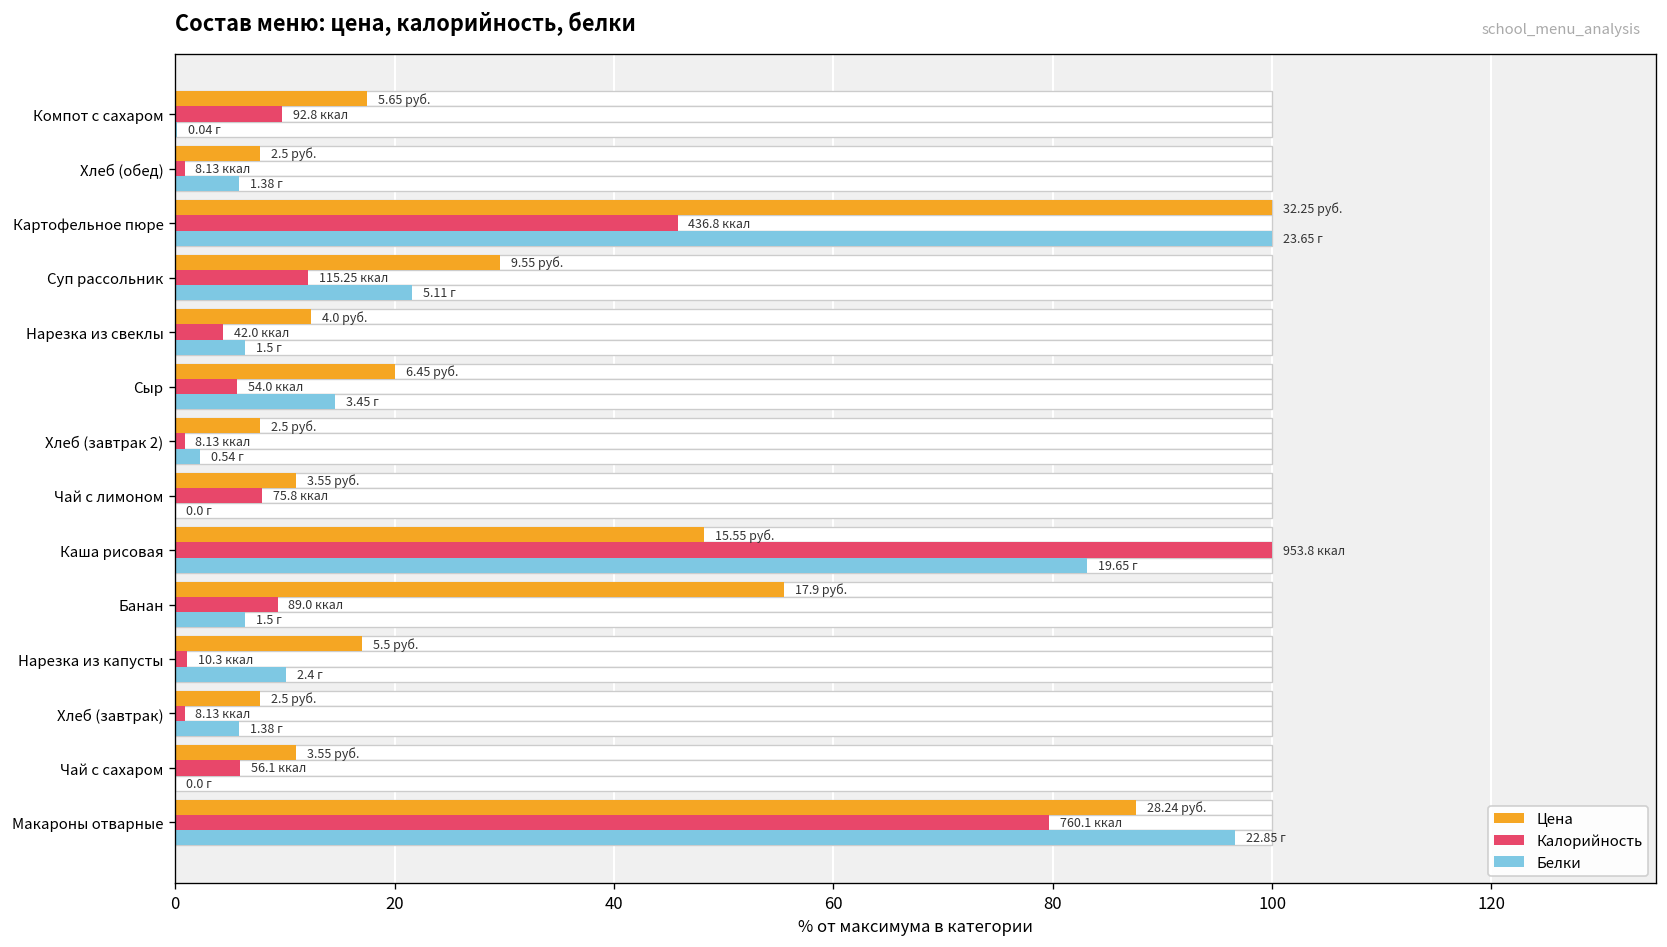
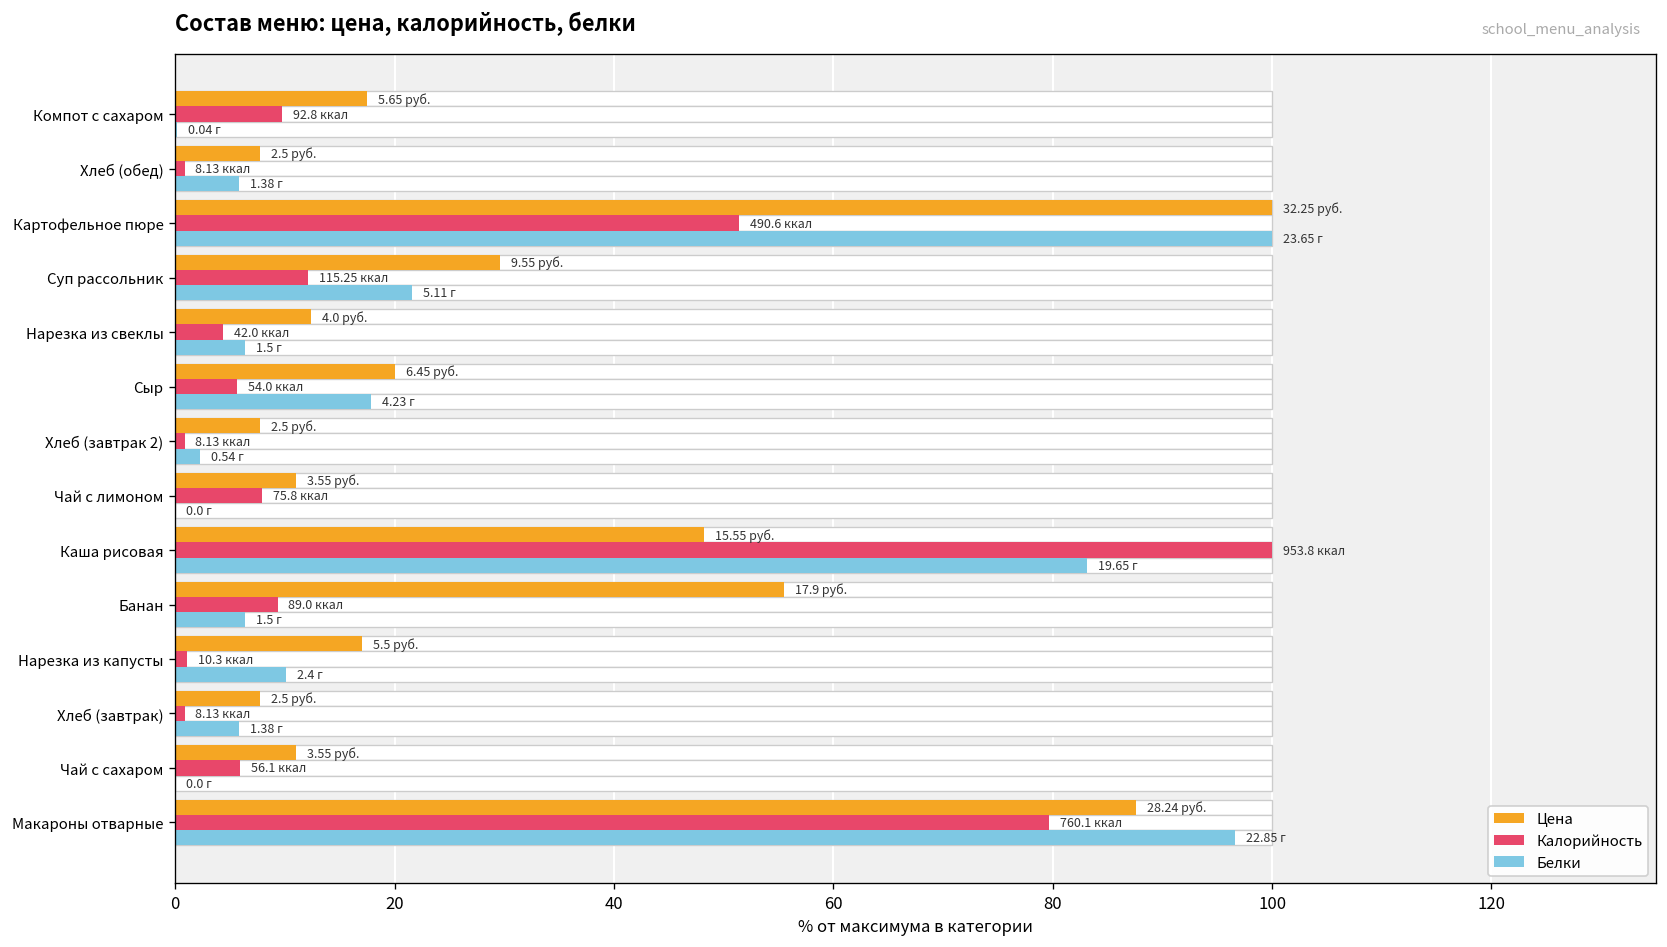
Калорийность, Картофельное пюре: 436.8 -> 490.6
Белки, Сыр: 3.45 -> 4.23
